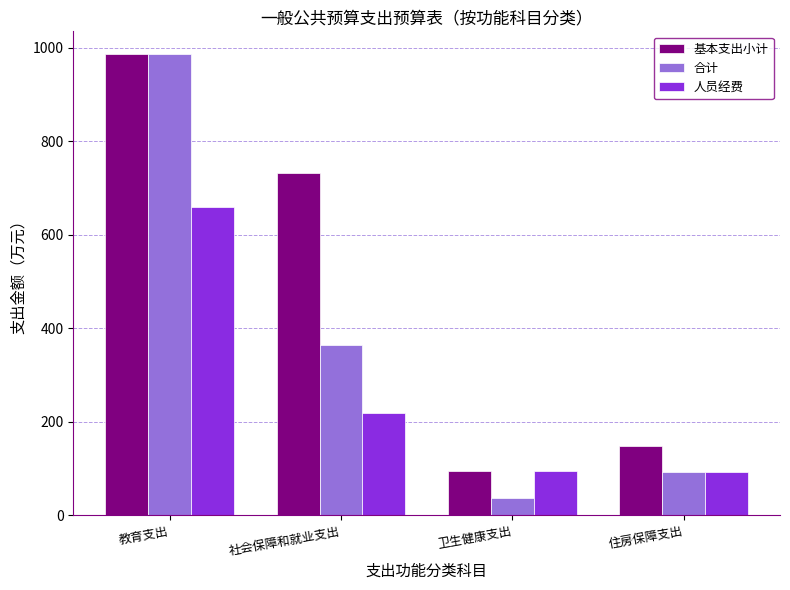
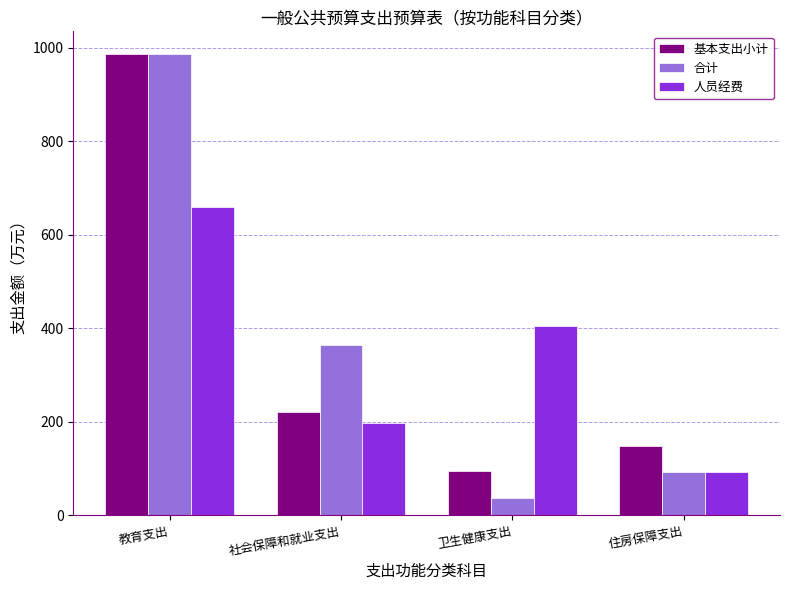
基本支出小计, 社会保障和就业支出: 730 -> 220
人员经费, 社会保障和就业支出: 220 -> 200
人员经费, 卫生健康支出: 100 -> 410
